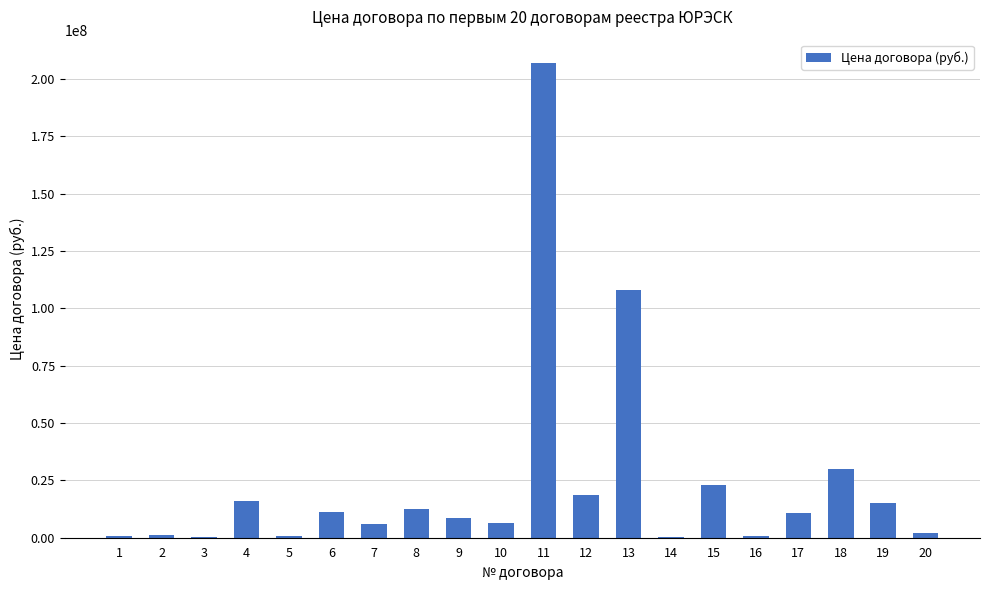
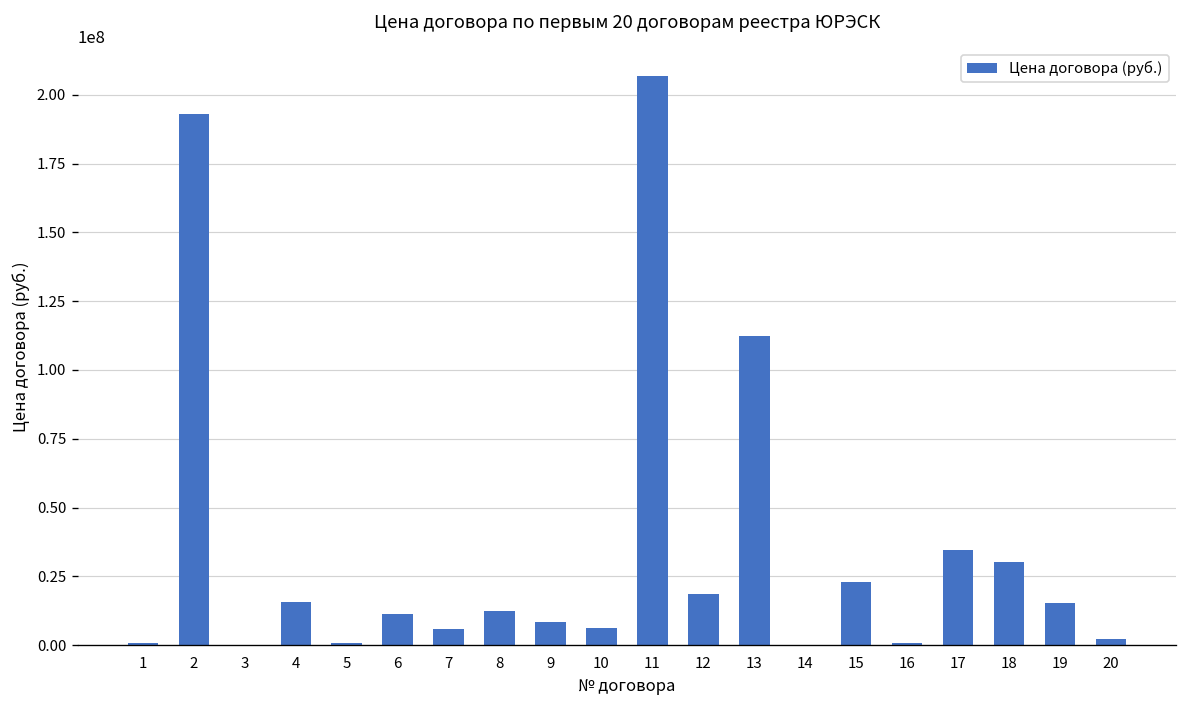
2: 1000000 -> 193000000
13: 108000000 -> 112000000
17: 11000000 -> 35000000
